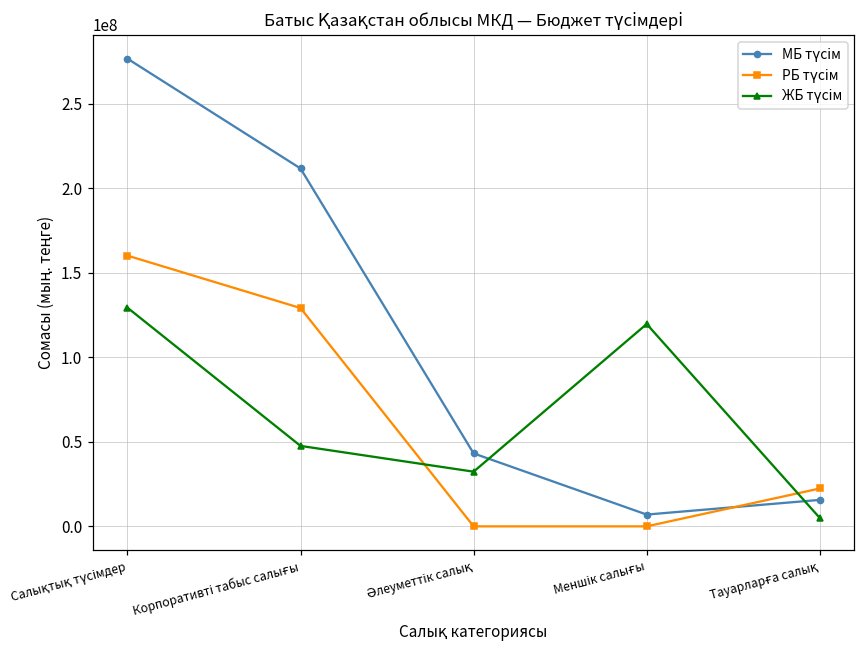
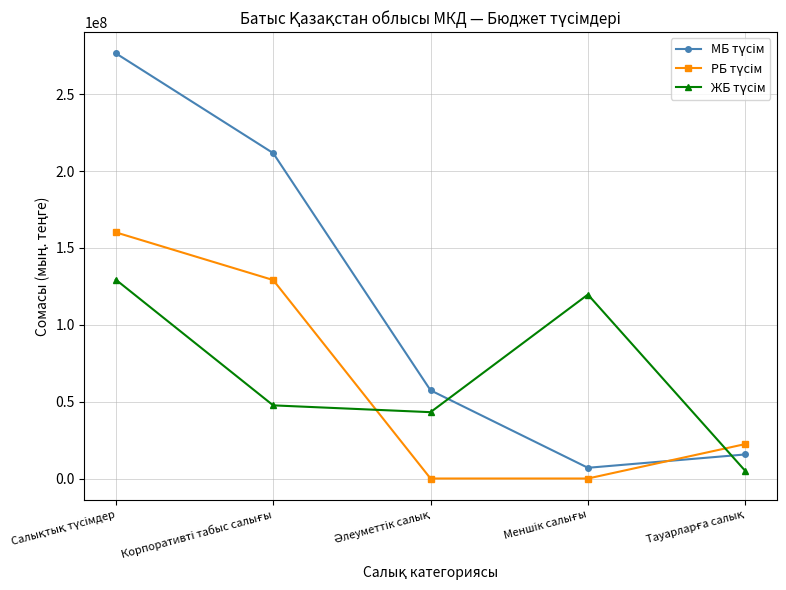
МБ түсім, Әлеуметтік салық: 43000000 -> 57000000
ЖБ түсім, Әлеуметтік салық: 32000000 -> 43000000
